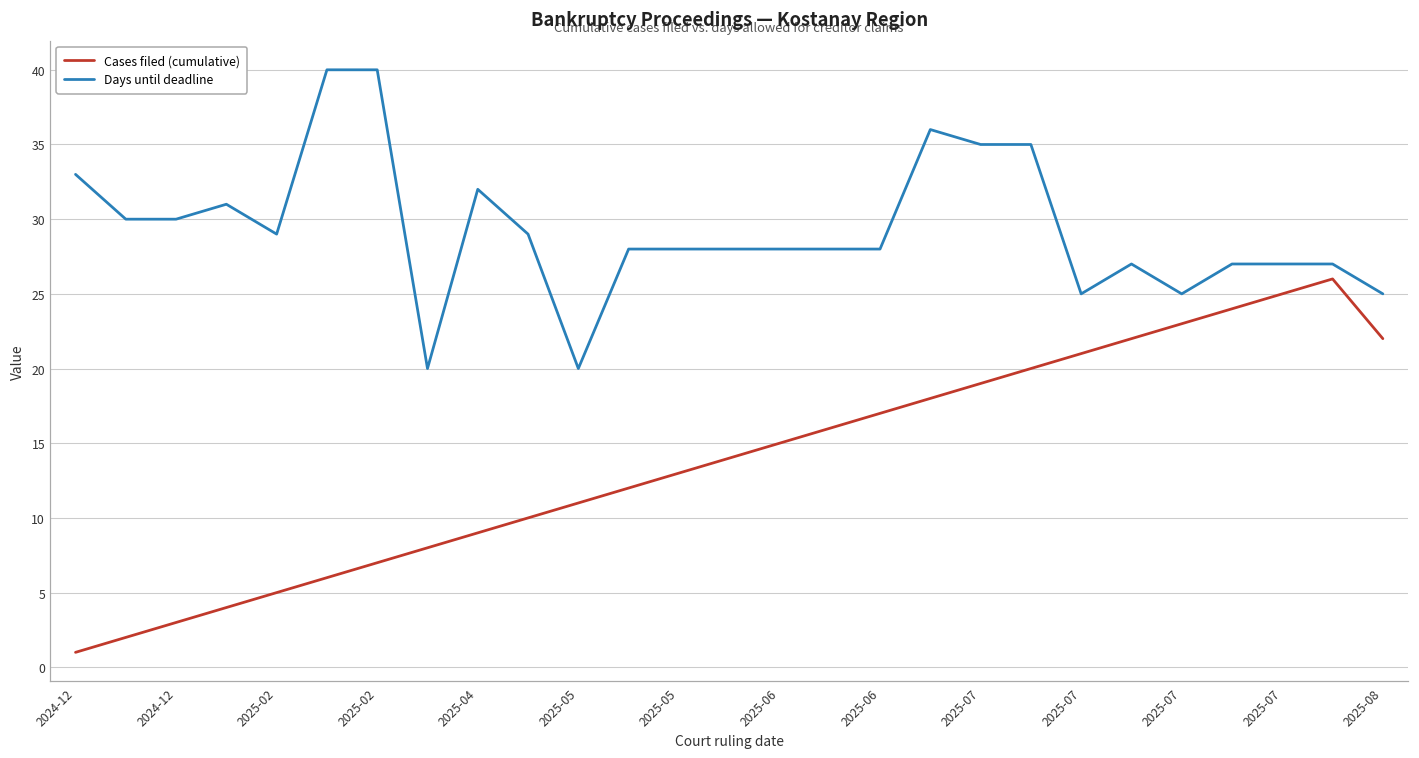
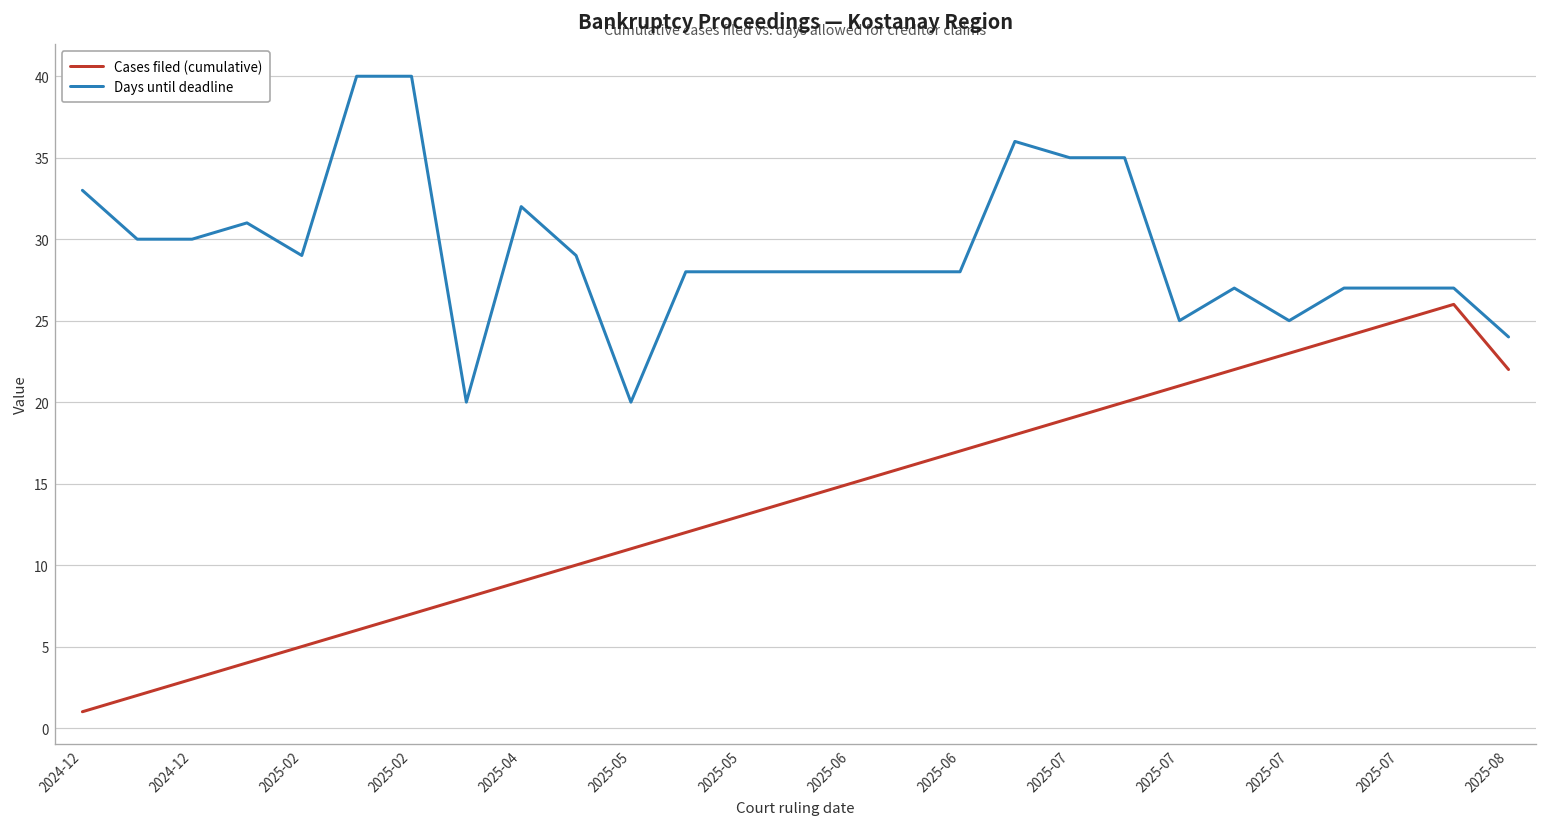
Days until deadline, 2025-08: 25 -> 24
